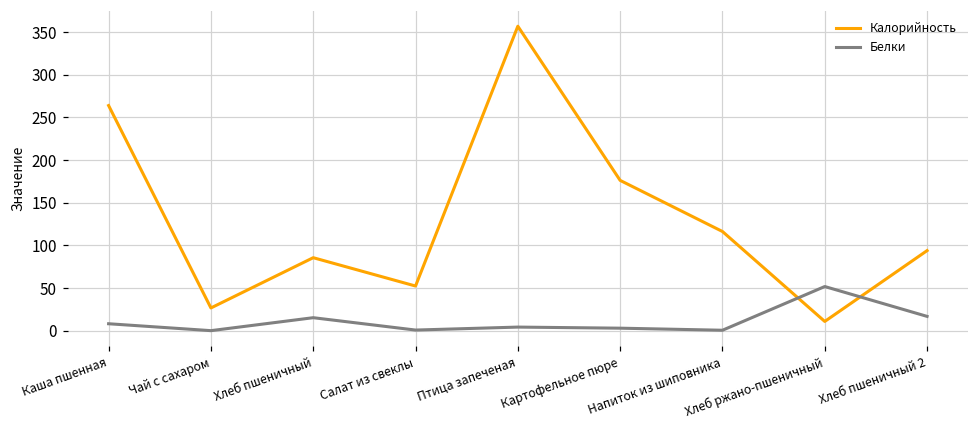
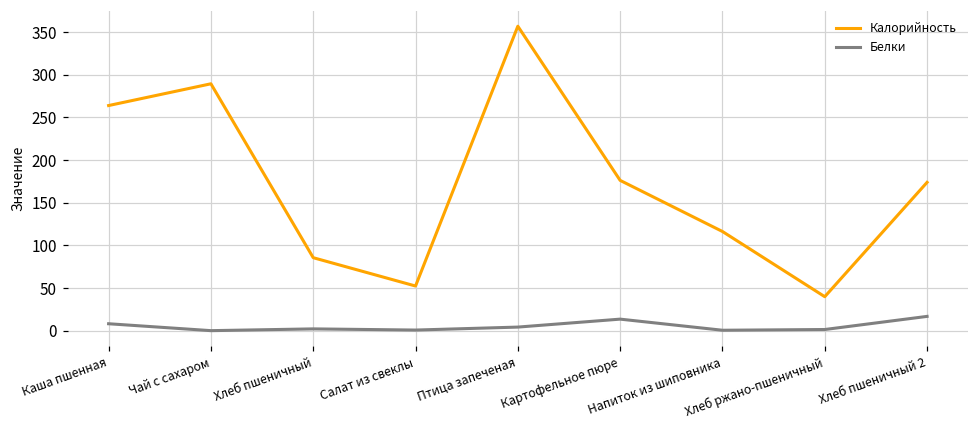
Калорийность, Чай с сахаром: 30 -> 290
Белки, Хлеб пшеничный: 20 -> 0
Белки, Картофельное пюре: 0 -> 10
Калорийность, Хлеб ржано-пшеничный: 10 -> 40
Белки, Хлеб ржано-пшеничный: 50 -> 0
Калорийность, Хлеб пшеничный 2: 90 -> 170
